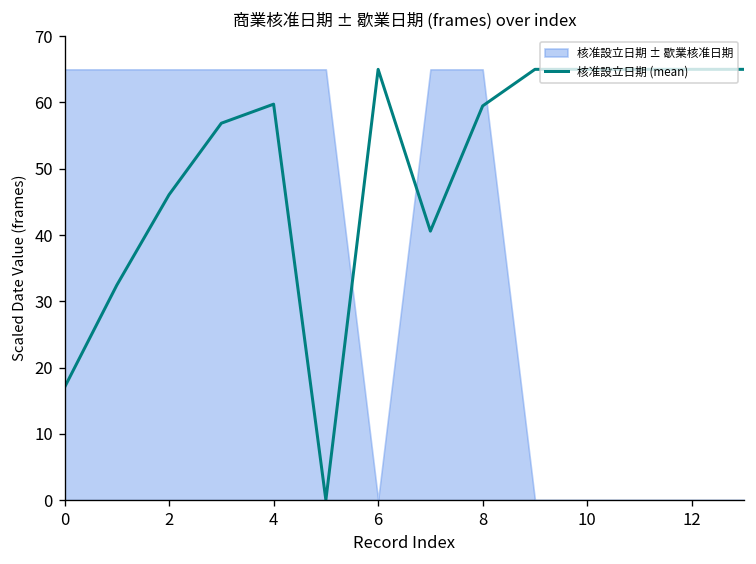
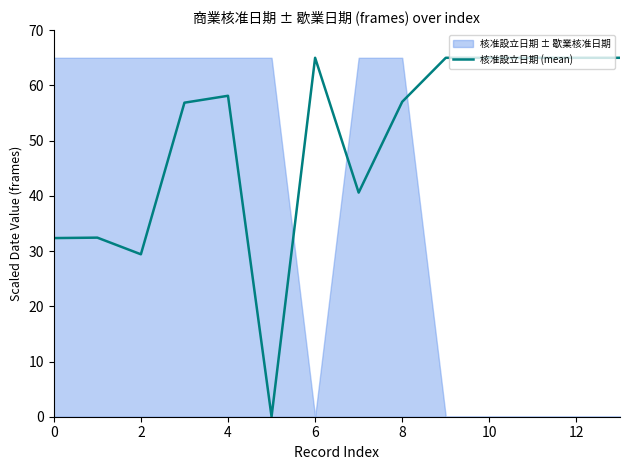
核准設立日期 (mean), 0: 17 -> 32
核准設立日期 (mean), 2: 46 -> 29
核准設立日期 (mean), 4: 60 -> 58
核准設立日期 (mean), 8: 59 -> 57
